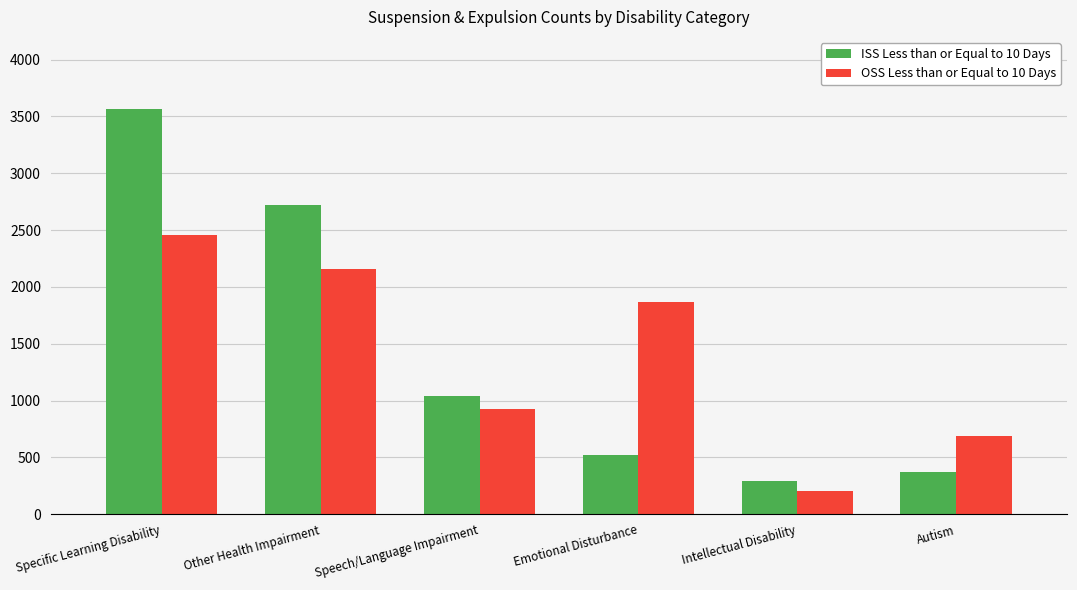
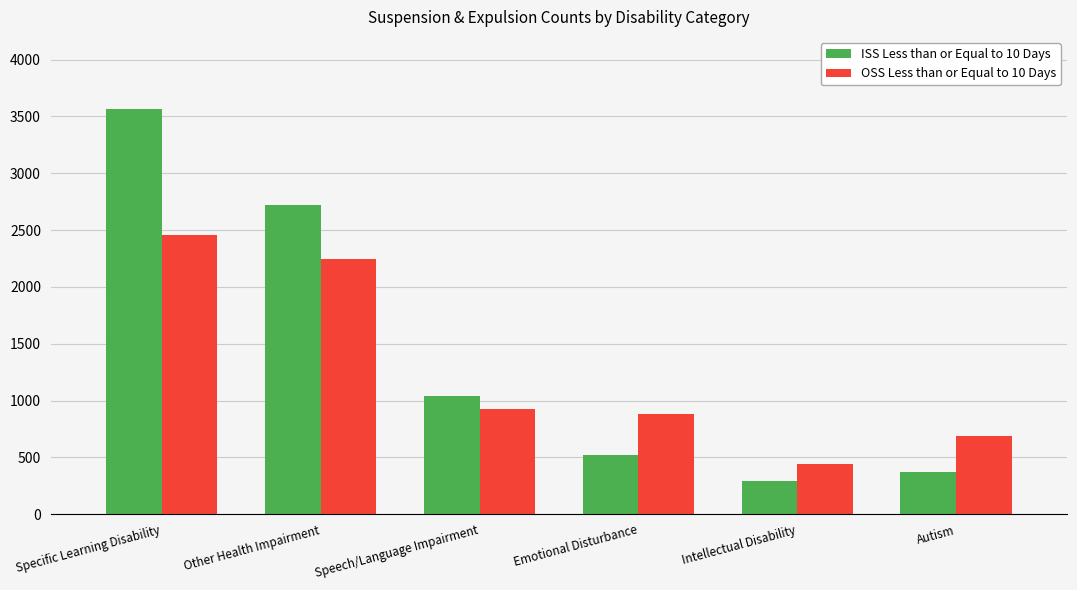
OSS Less than or Equal to 10 Days, Other Health Impairment: 2150 -> 2240
OSS Less than or Equal to 10 Days, Emotional Disturbance: 1870 -> 880
OSS Less than or Equal to 10 Days, Intellectual Disability: 200 -> 440
